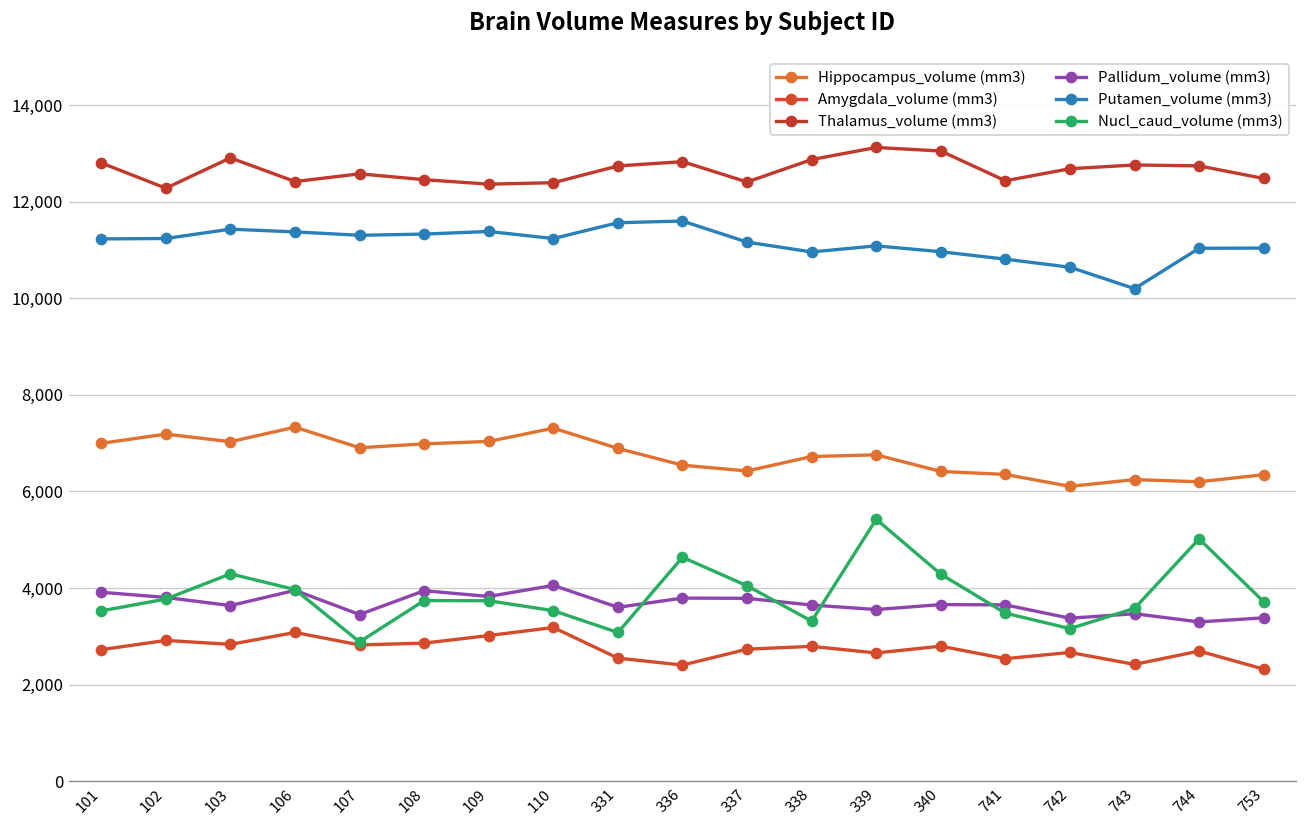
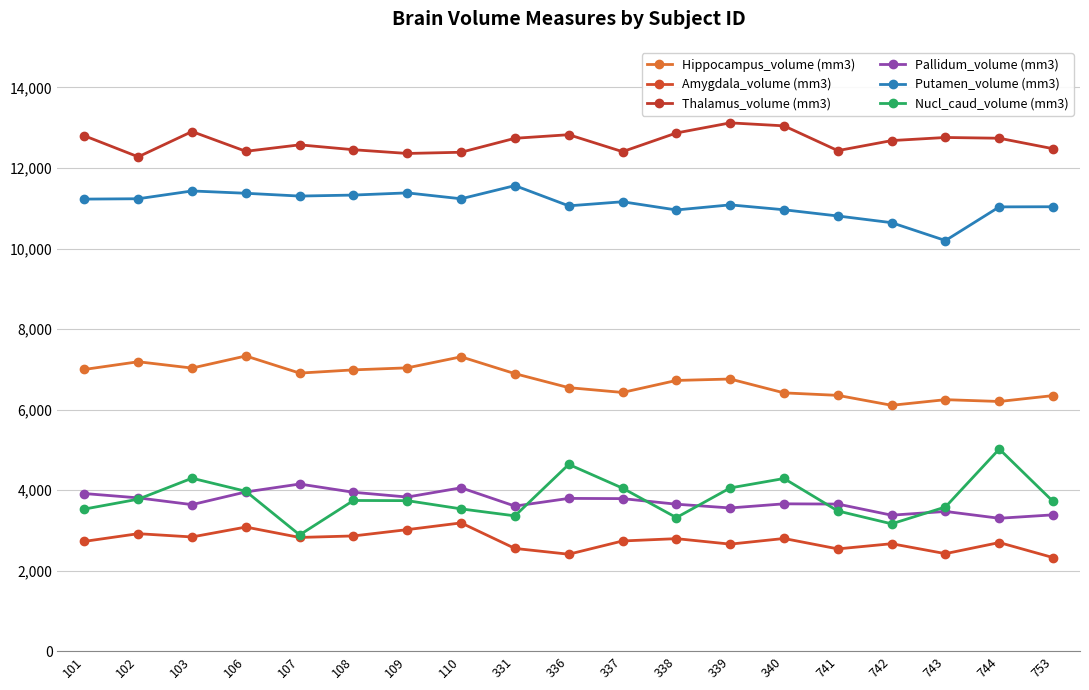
Pallidum_volume (mm3), 107: 3,500 -> 4,100
Nucl_caud_volume (mm3), 331: 3,100 -> 3,400
Putamen_volume (mm3), 336: 11,600 -> 11,100
Nucl_caud_volume (mm3), 339: 5,400 -> 4,100
